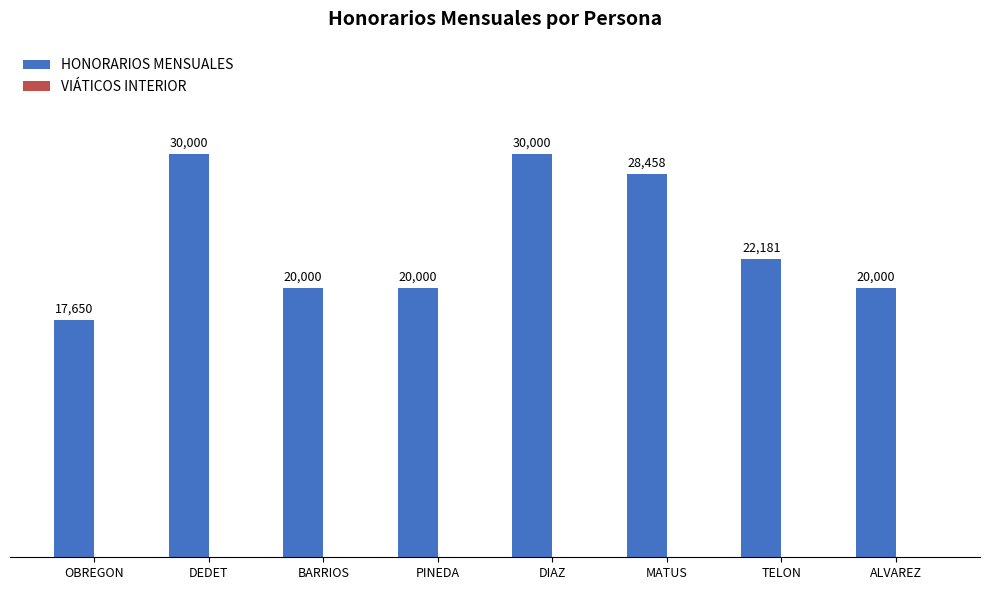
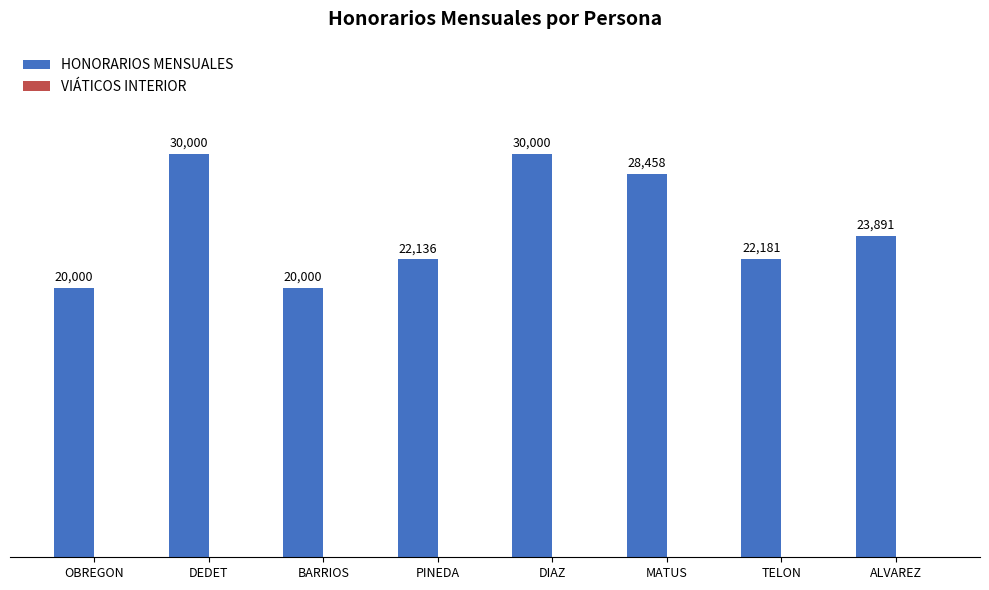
HONORARIOS MENSUALES, OBREGON: 17,650 -> 20,000
HONORARIOS MENSUALES, PINEDA: 20,000 -> 22,136
HONORARIOS MENSUALES, ALVAREZ: 20,000 -> 23,891
